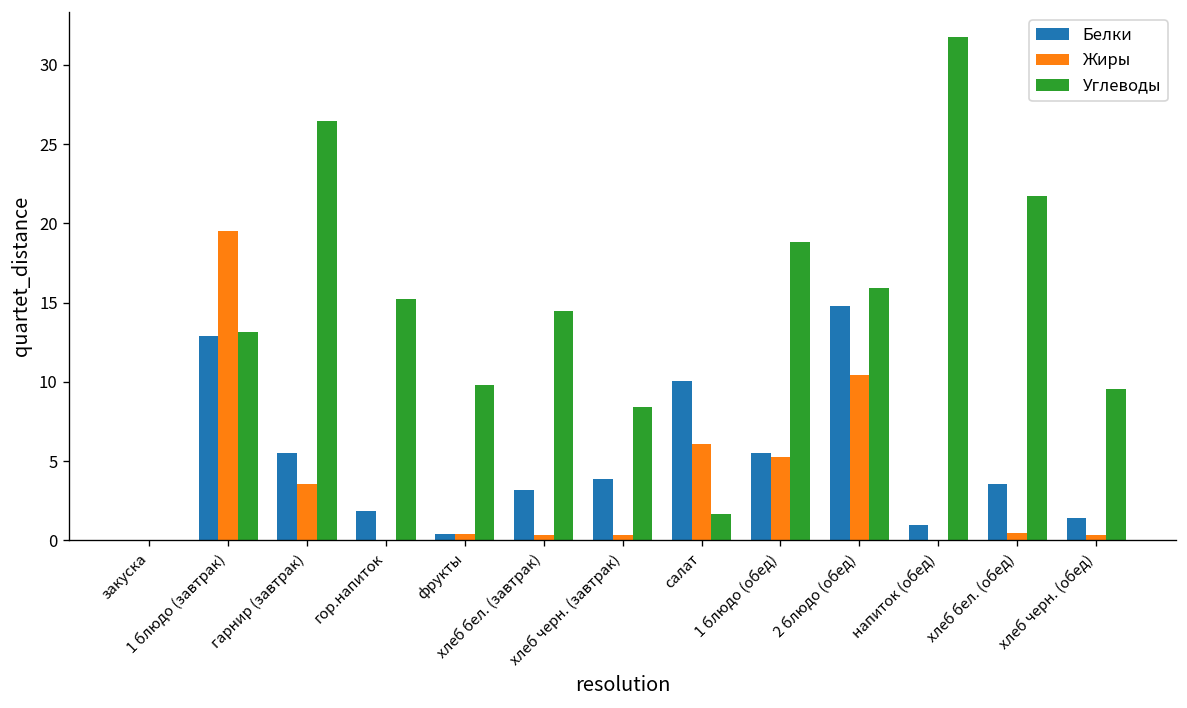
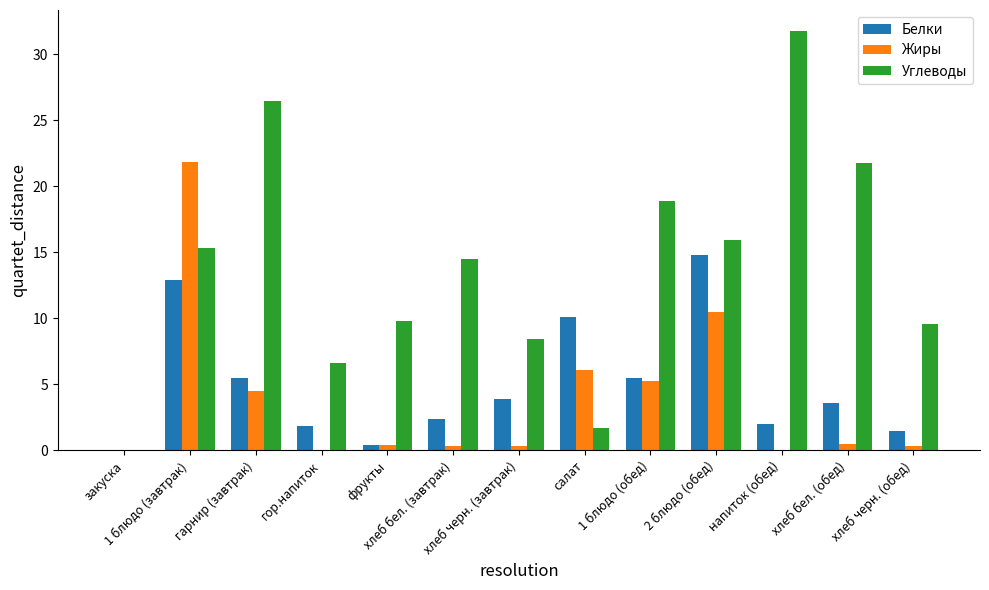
Жиры, 1 блюдо (завтрак): 19.5 -> 21.8
Углеводы, 1 блюдо (завтрак): 13.2 -> 15.3
Жиры, гарнир (завтрак): 3.6 -> 4.5
Углеводы, гор.напиток: 15.2 -> 6.6
Белки, хлеб бел. (завтрак): 3.2 -> 2.4
Белки, напиток (обед): 1 -> 2
